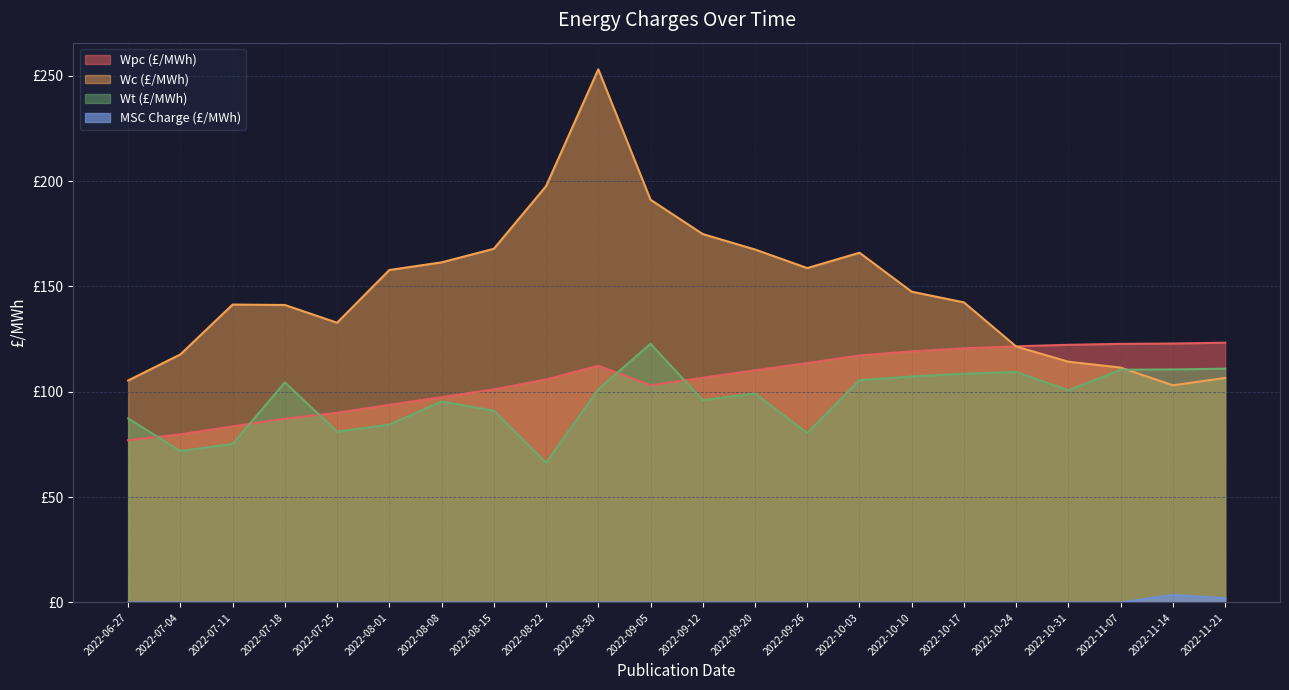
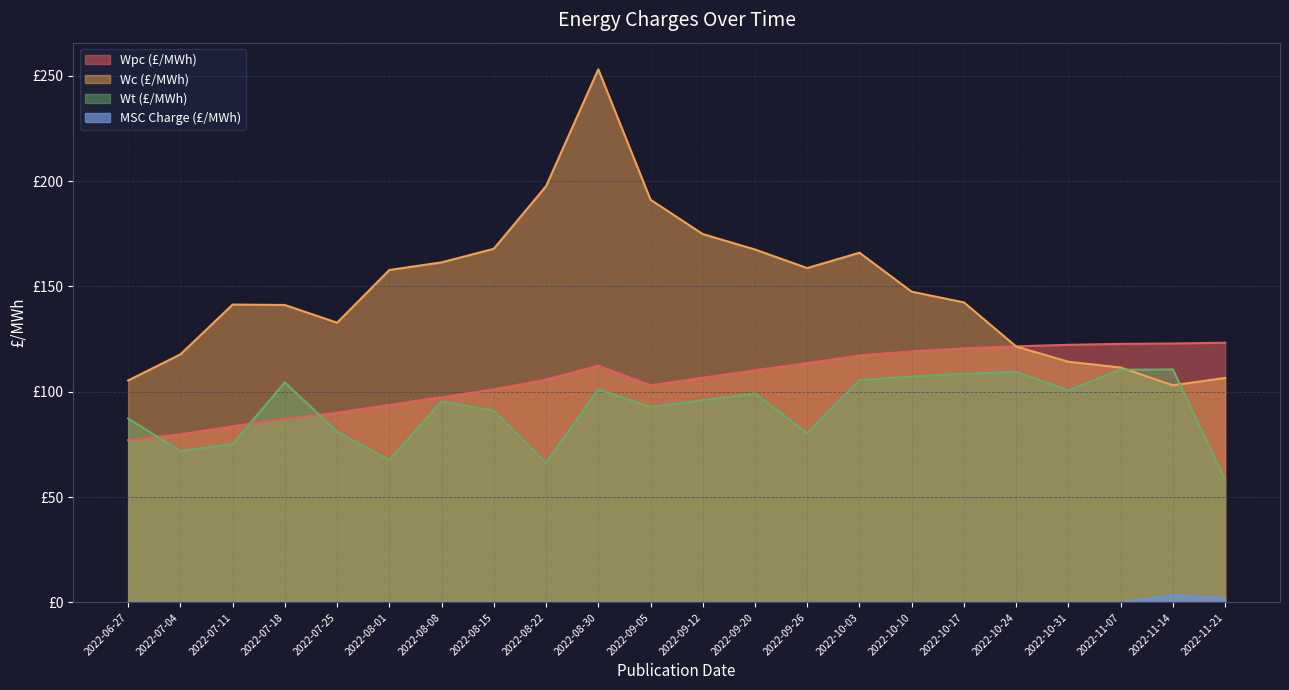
Wt (£/MWh), 2022-08-01: £84 -> £68
Wt (£/MWh), 2022-09-05: £123 -> £93
Wt (£/MWh), 2022-11-21: £111 -> £58
